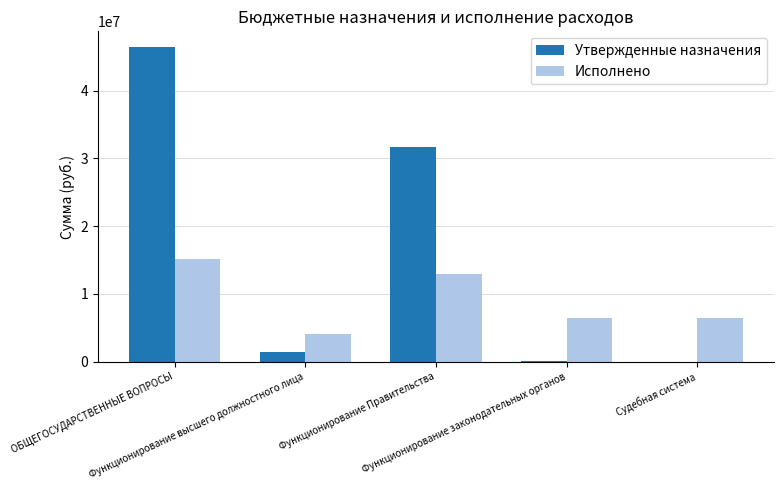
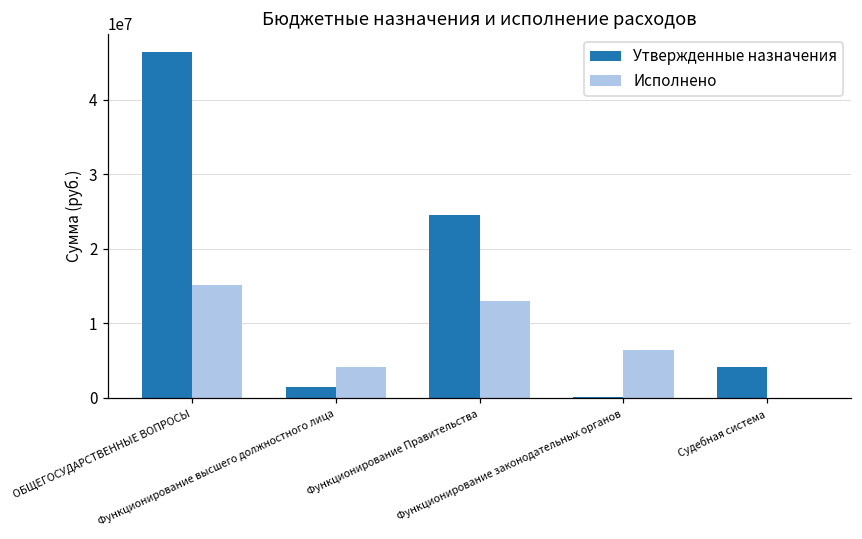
Утвержденные назначения, Функционирование Правительства: 32000000 -> 25000000
Утвержденные назначения, Судебная система: 0 -> 4000000
Исполнено, Судебная система: 6000000 -> 0
